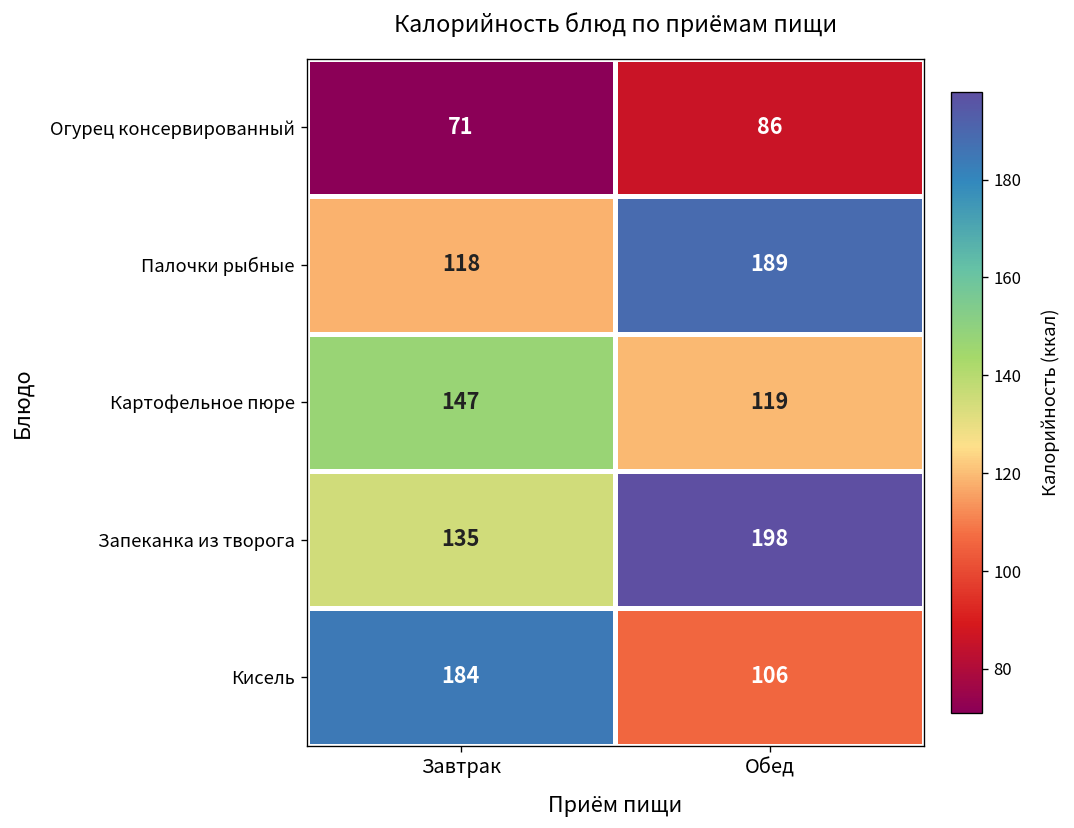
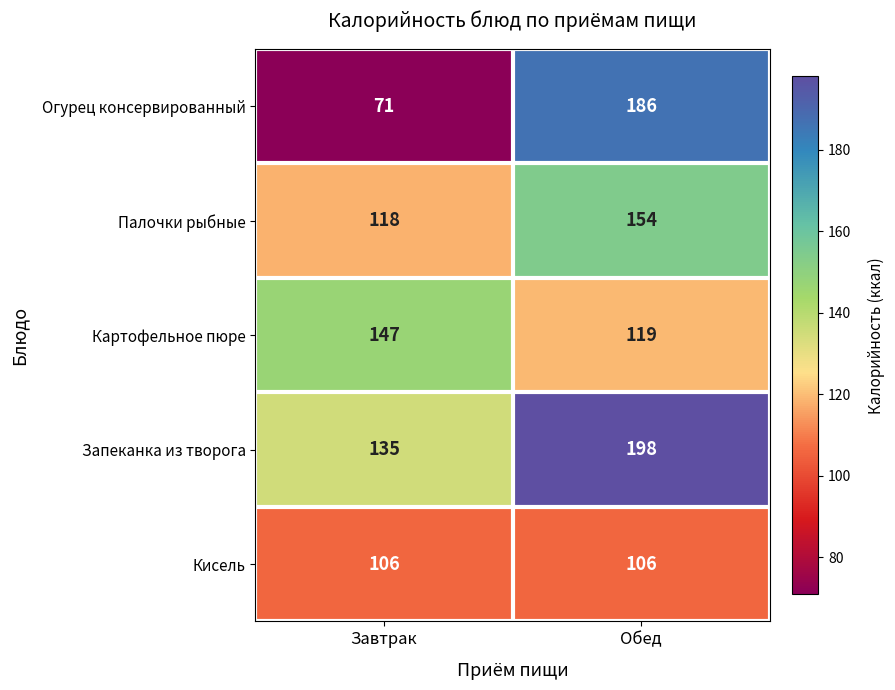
Огурец консервированный, Обед: 86 -> 186
Палочки рыбные, Обед: 189 -> 154
Кисель, Завтрак: 184 -> 106
